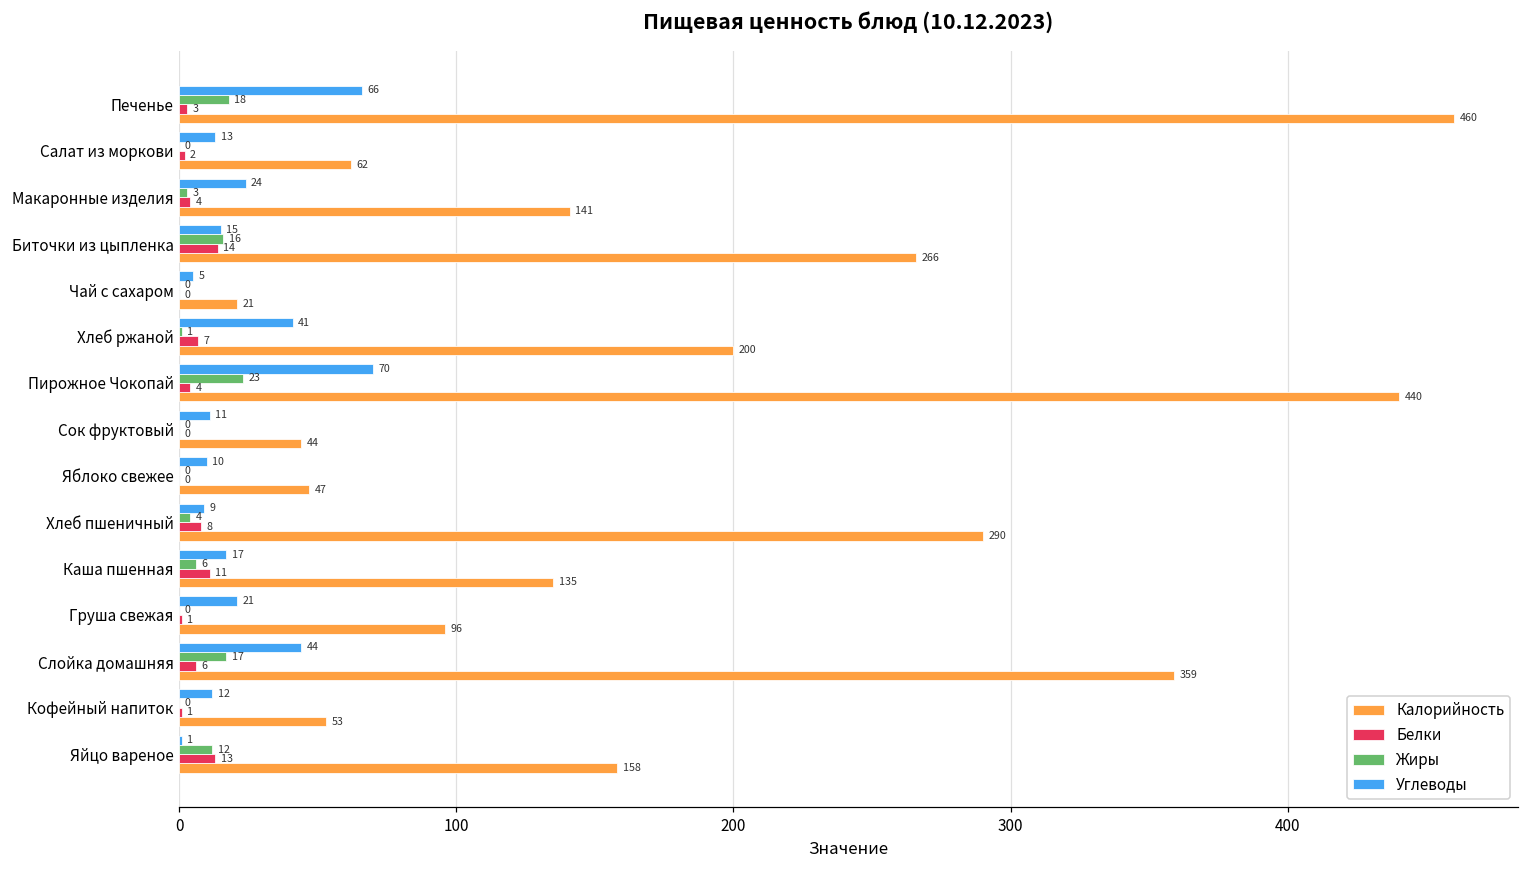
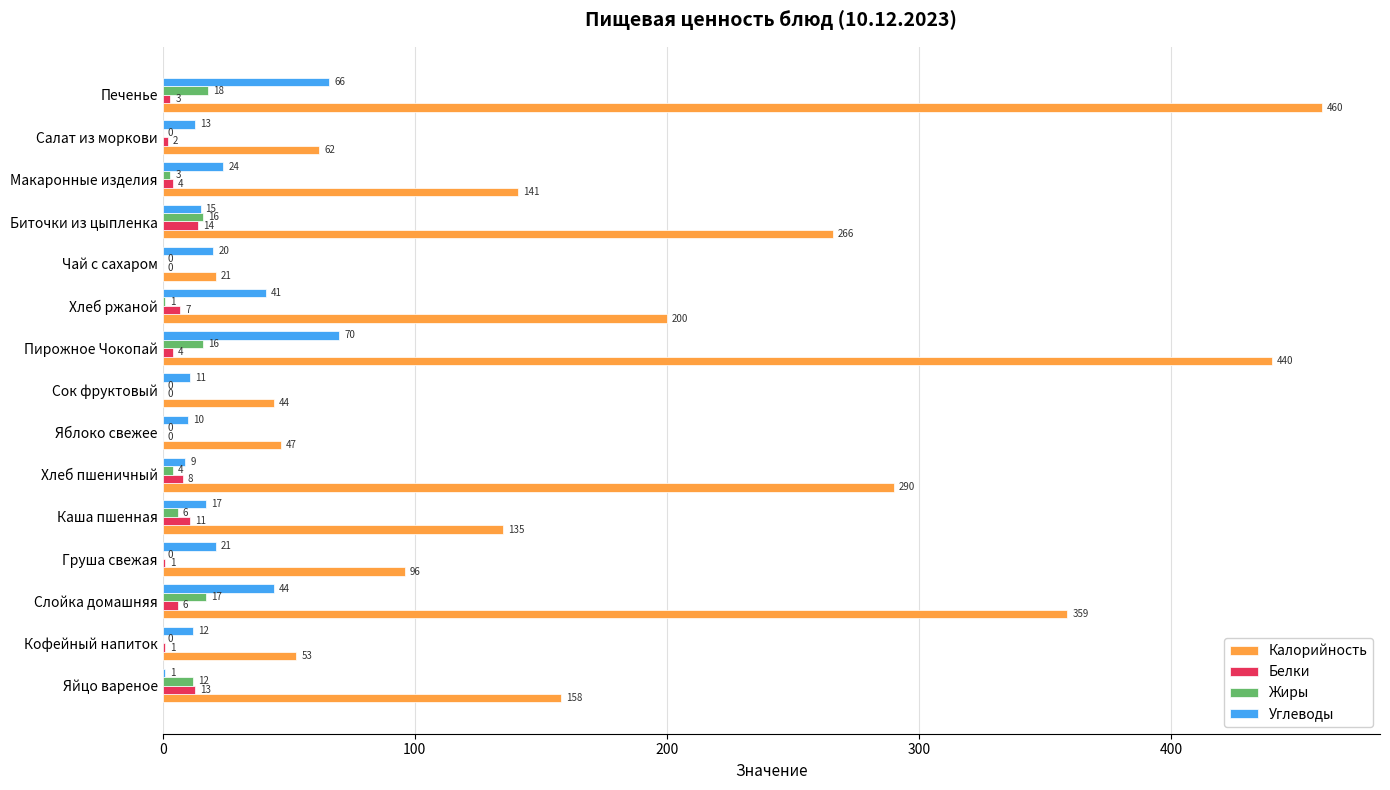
Углеводы, Чай с сахаром: 5 -> 20
Жиры, Пирожное Чокопай: 23 -> 16
